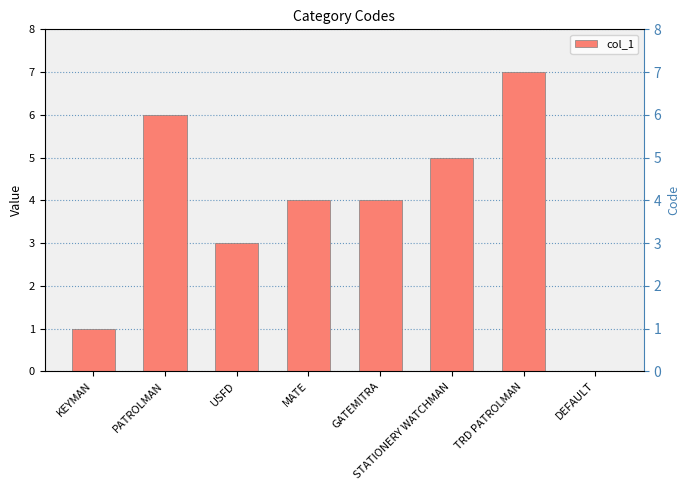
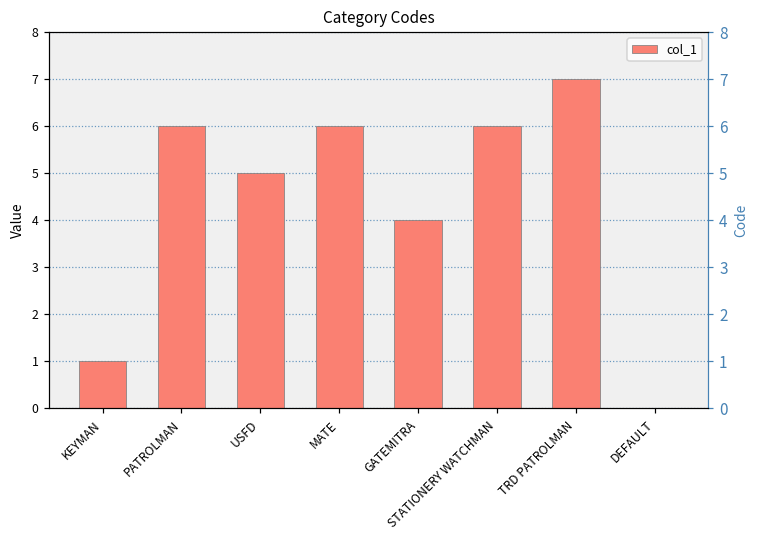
USFD: 3 -> 5
MATE: 4 -> 6
STATIONERY WATCHMAN: 5 -> 6
